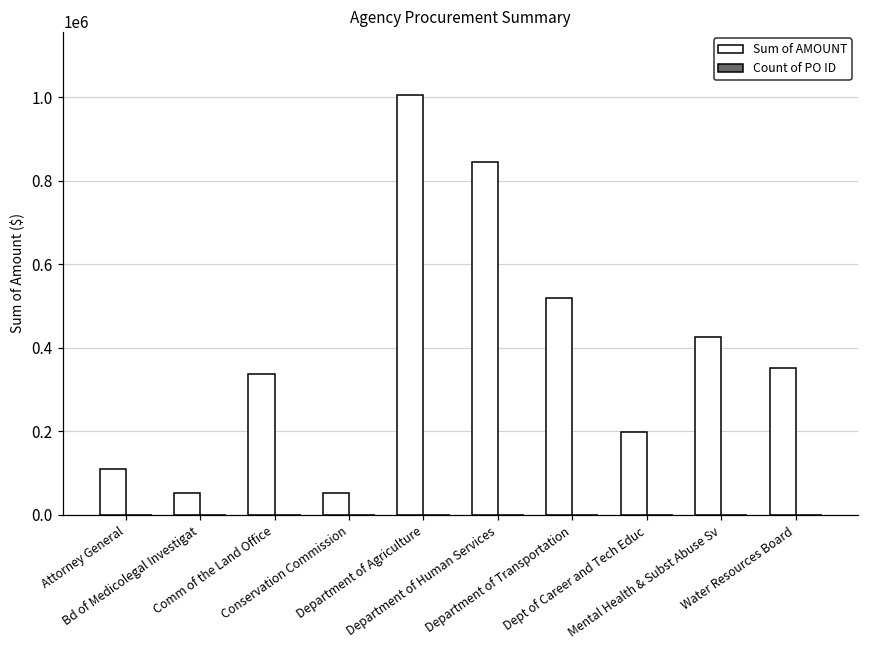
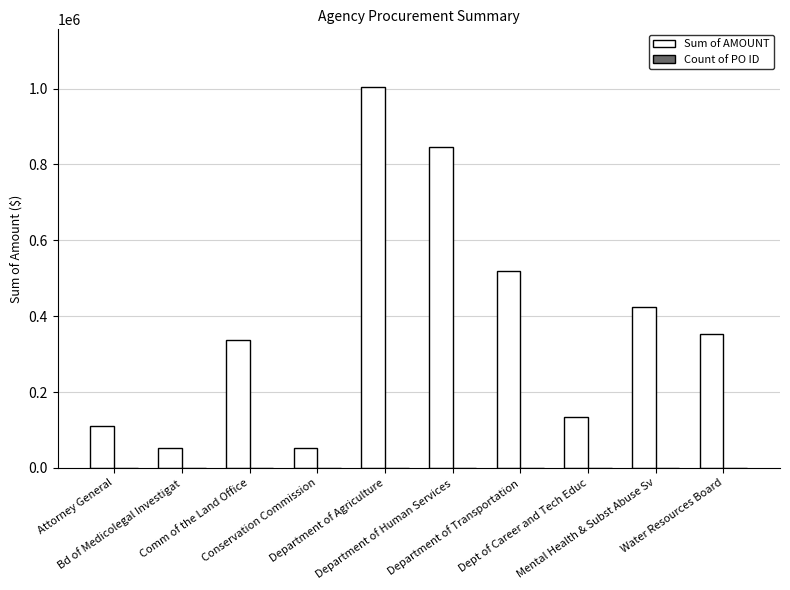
Sum of AMOUNT, Dept of Career and Tech Educ: 200000 -> 130000
